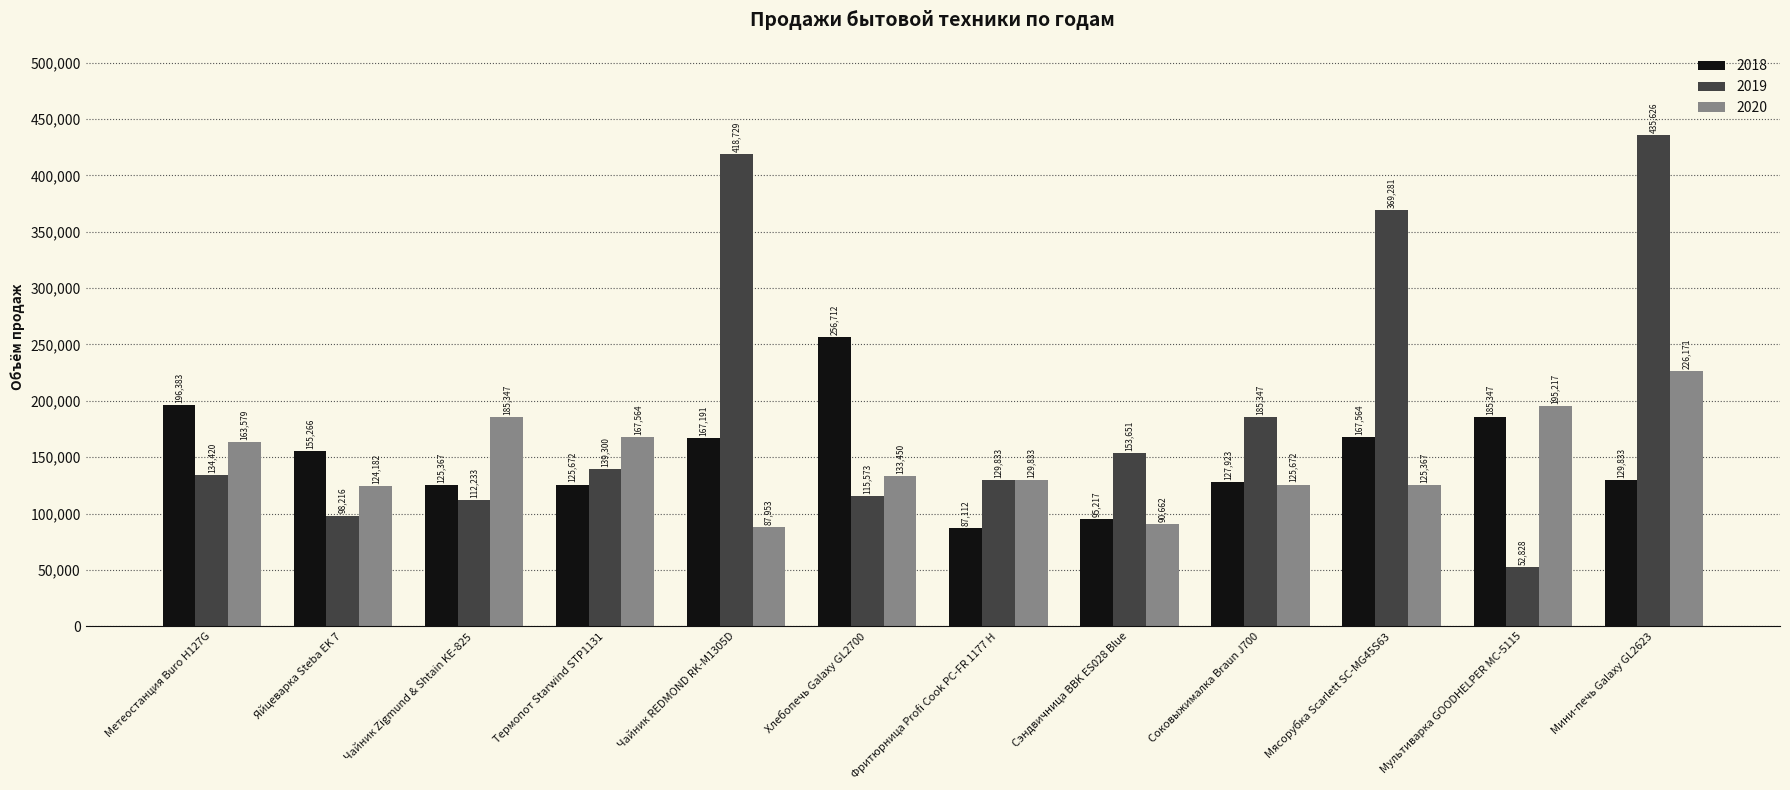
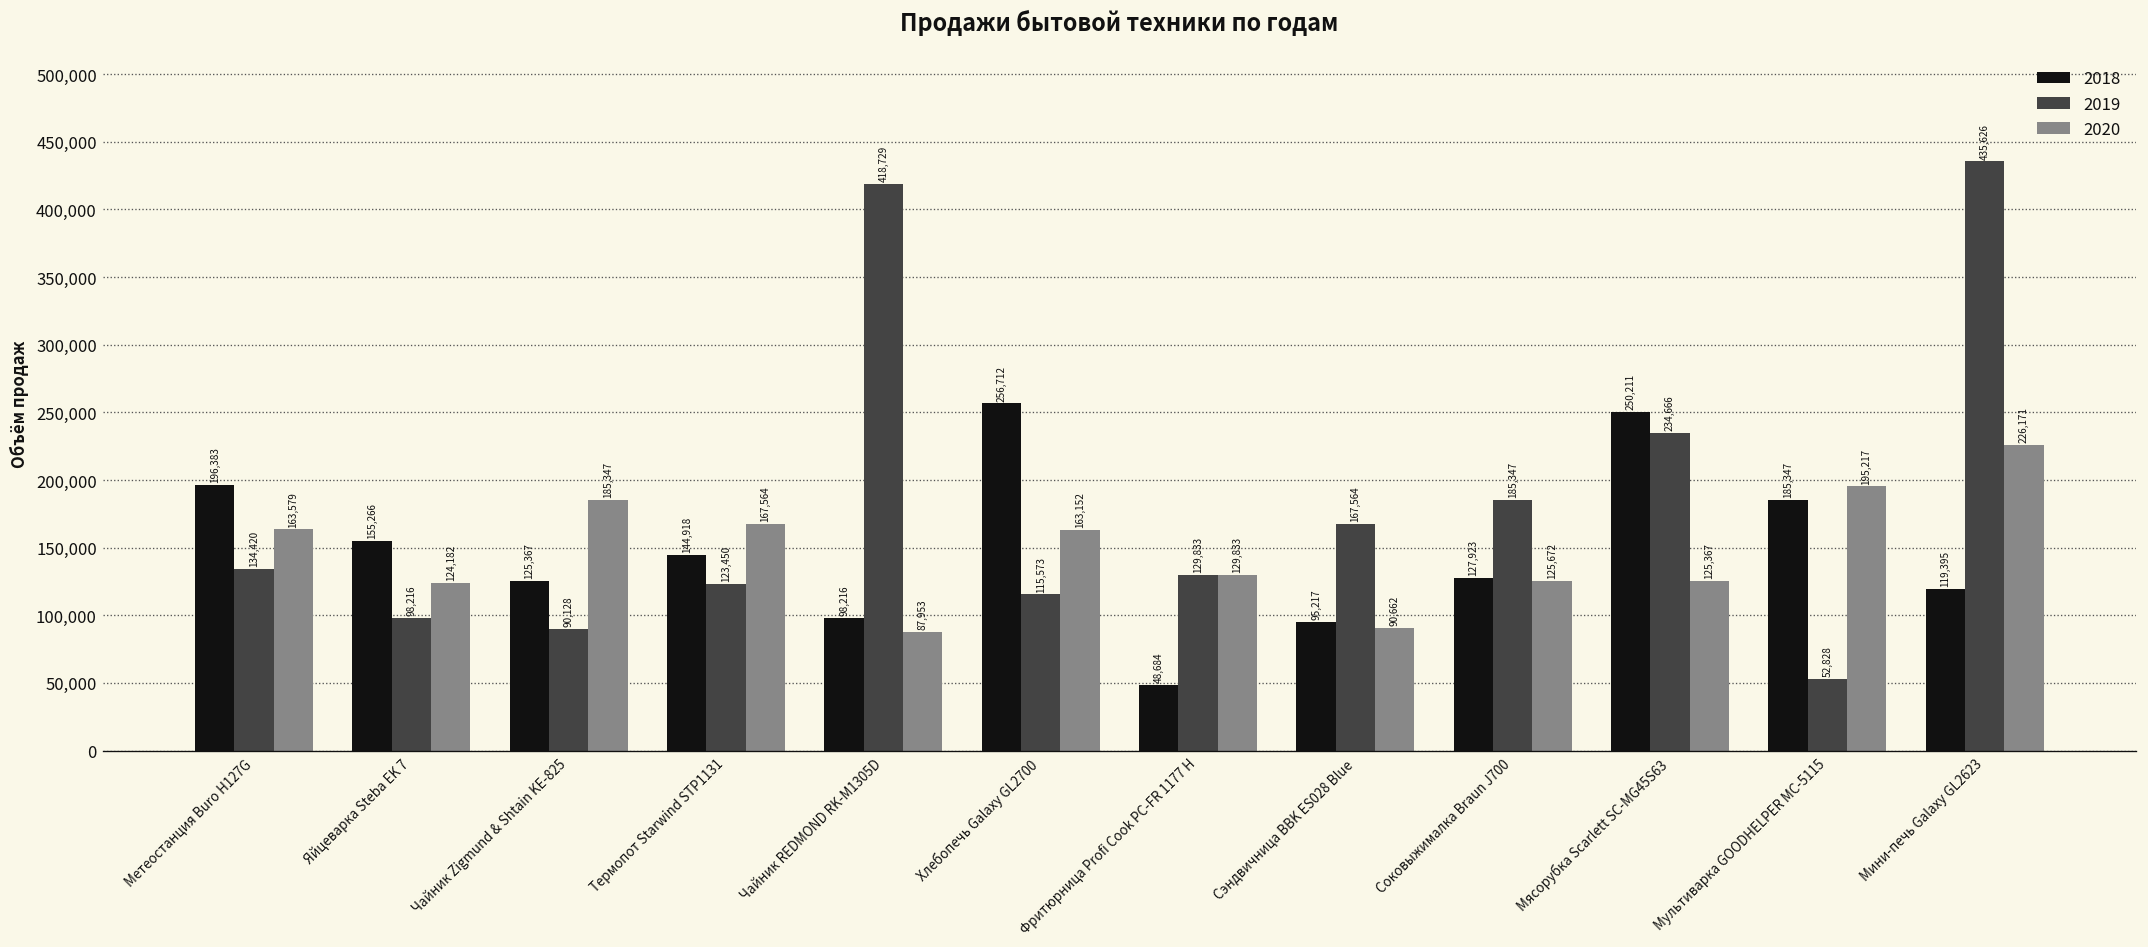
2019, Чайник Zigmund & Shtain KE-825: 112,233 -> 90,128
2018, Термопот Starwind STP1131: 125,672 -> 144,918
2019, Термопот Starwind STP1131: 139,300 -> 123,450
2018, Чайник REDMOND RK-M1305D: 167,191 -> 98,216
2020, Хлебопечь Galaxy GL2700: 133,450 -> 163,152
2018, Фритюрница Profi Cook PC-FR 1177 H: 87,112 -> 48,684
2019, Сэндвичница BBK ES028 Blue: 153,651 -> 167,564
2018, Мясорубка Scarlett SC-MG45S63: 167,564 -> 250,211
2019, Мясорубка Scarlett SC-MG45S63: 369,281 -> 234,666
2018, Мини-печь Galaxy GL2623: 129,833 -> 119,395
